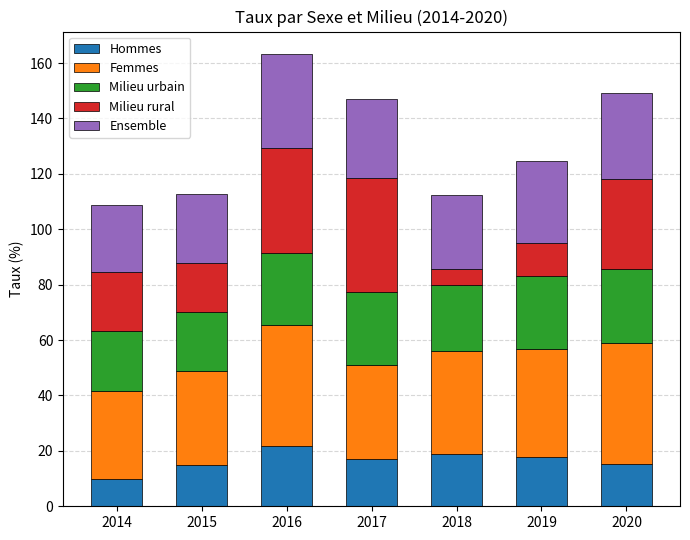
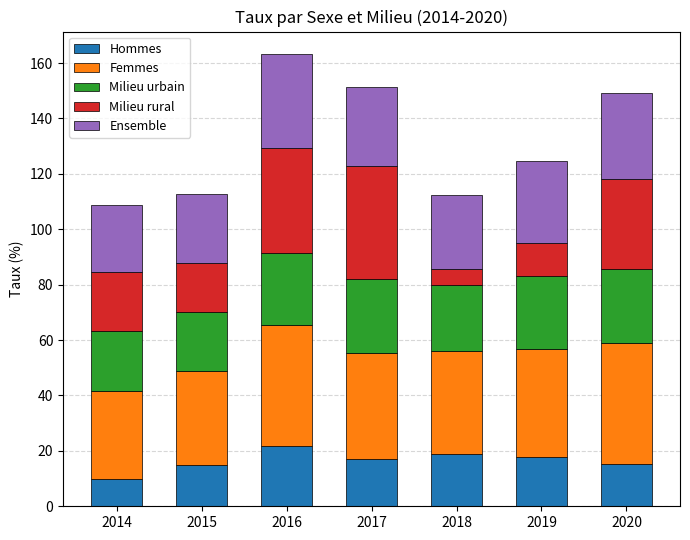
Femmes, 2017: 34 -> 38
